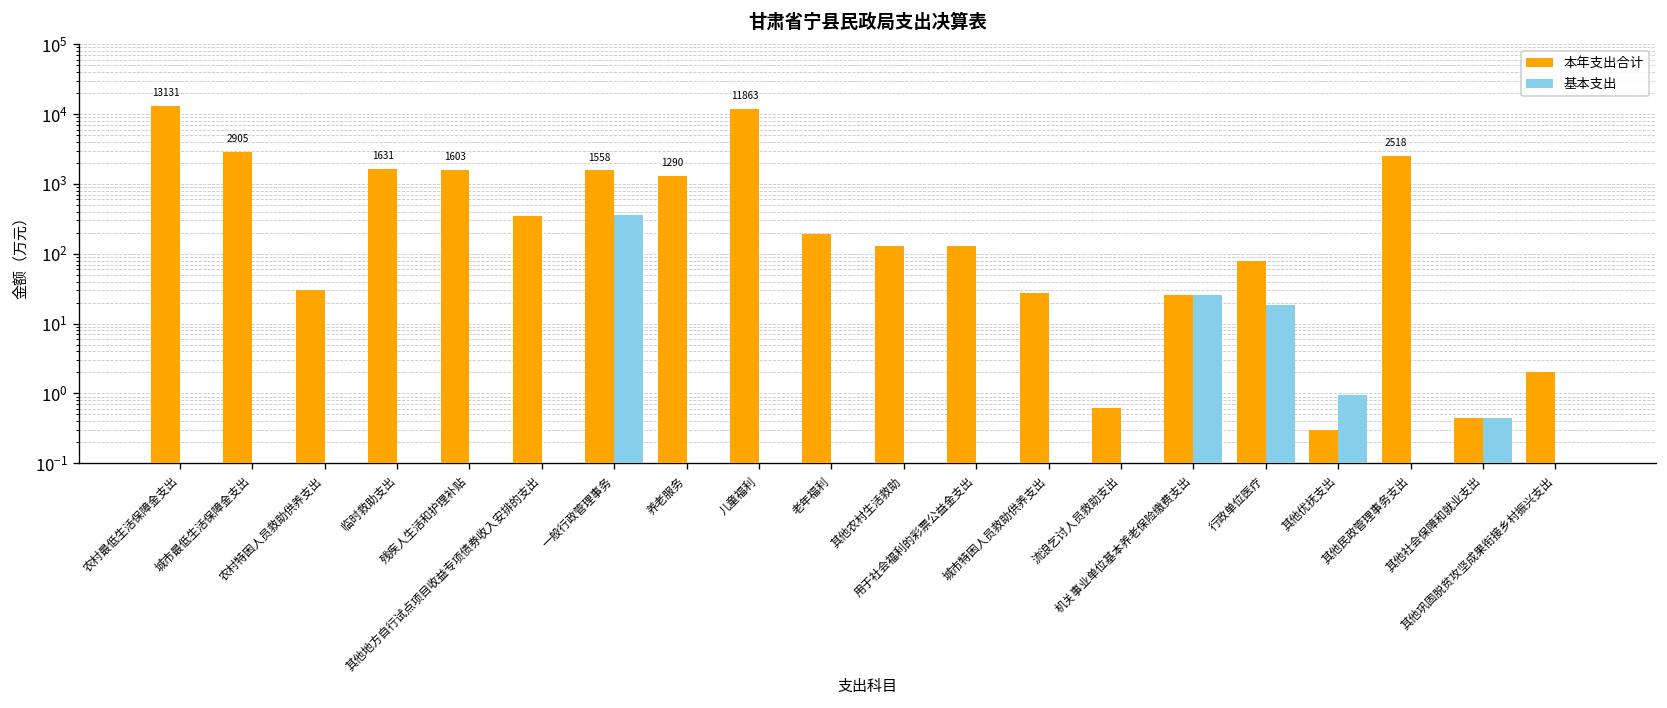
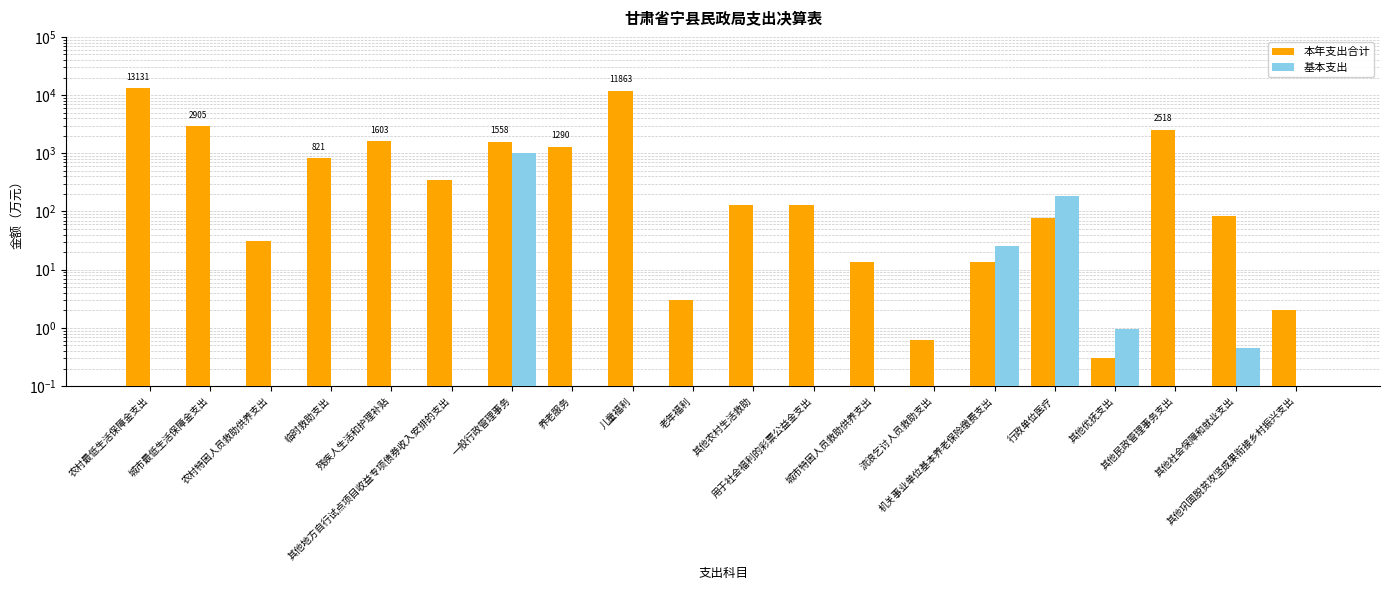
本年支出合计, 临时救助支出: 1631 -> 821
基本支出, 一般行政管理事务: 400 -> 1000
本年支出合计, 老年福利: 190 -> 3
本年支出合计, 城市特困人员救助供养支出: 30 -> 14
本年支出合计, 机关事业单位基本养老保险缴费支出: 30 -> 13
基本支出, 行政单位医疗: 18 -> 180
本年支出合计, 其他社会保障和就业支出: 0.5 -> 80
